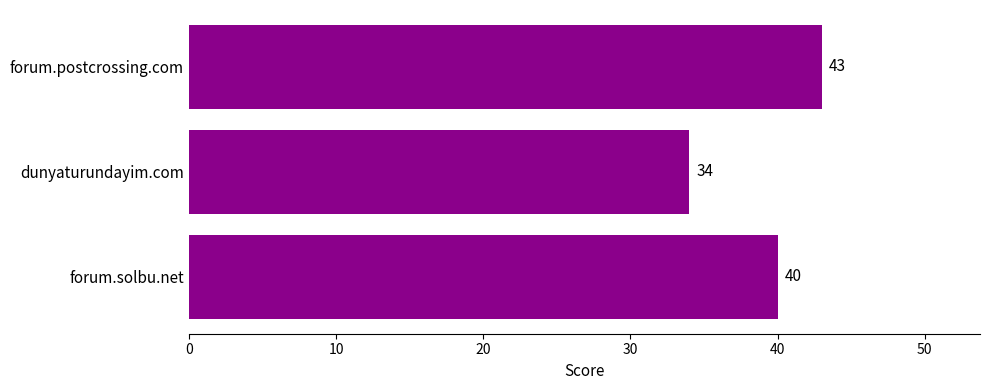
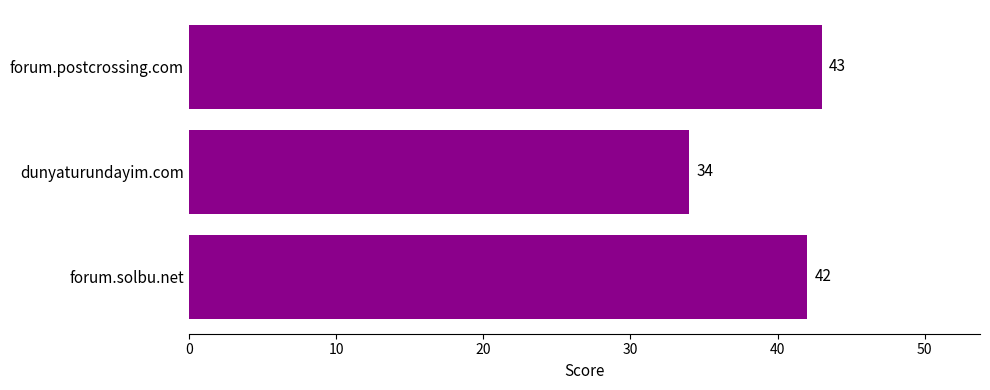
forum.solbu.net: 40 -> 42
